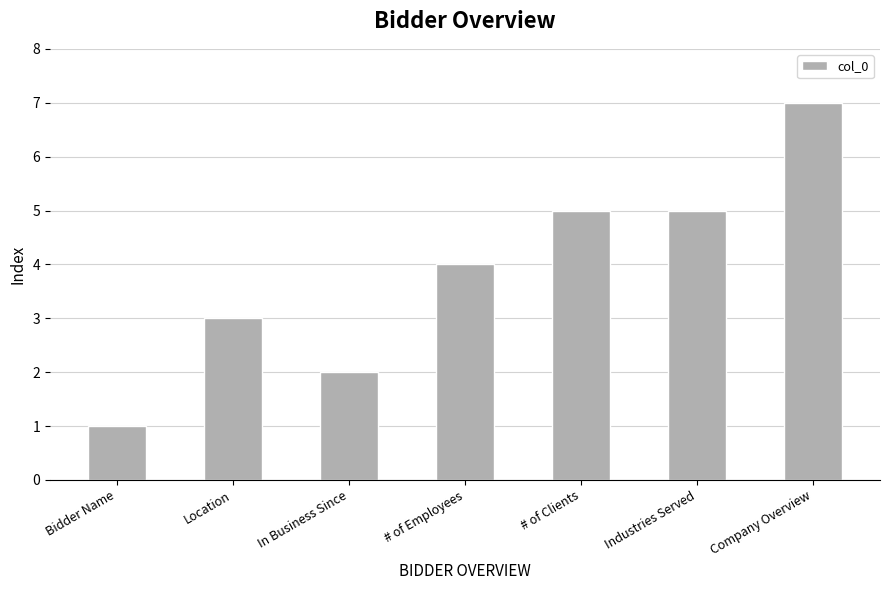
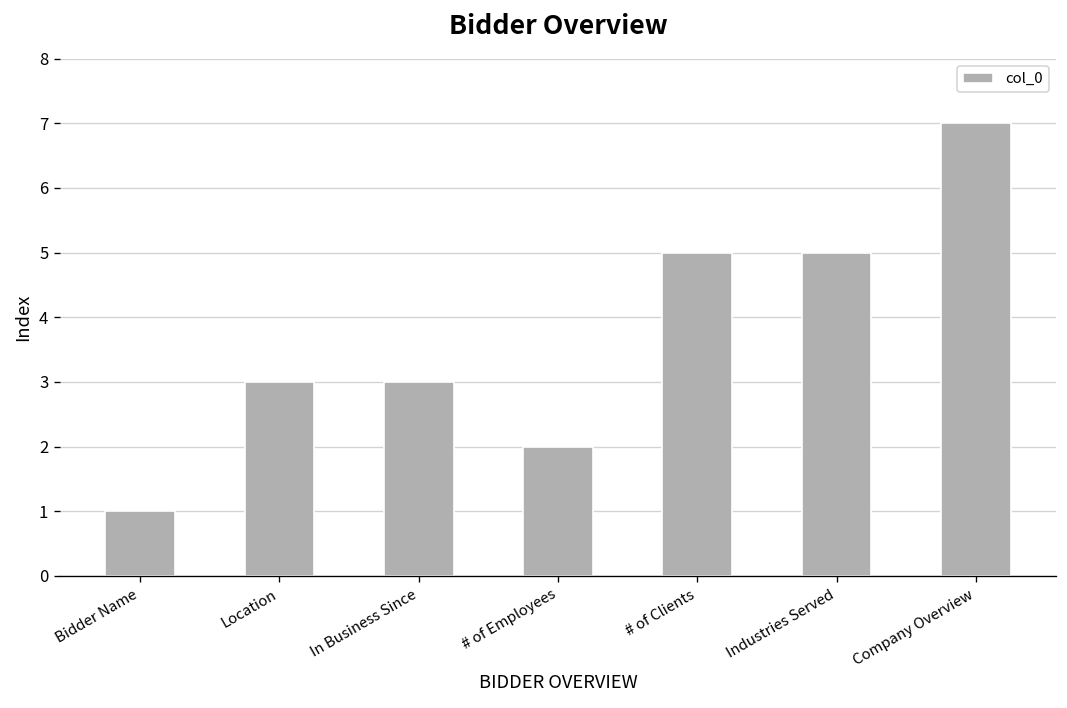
In Business Since: 2 -> 3
# of Employees: 4 -> 2
